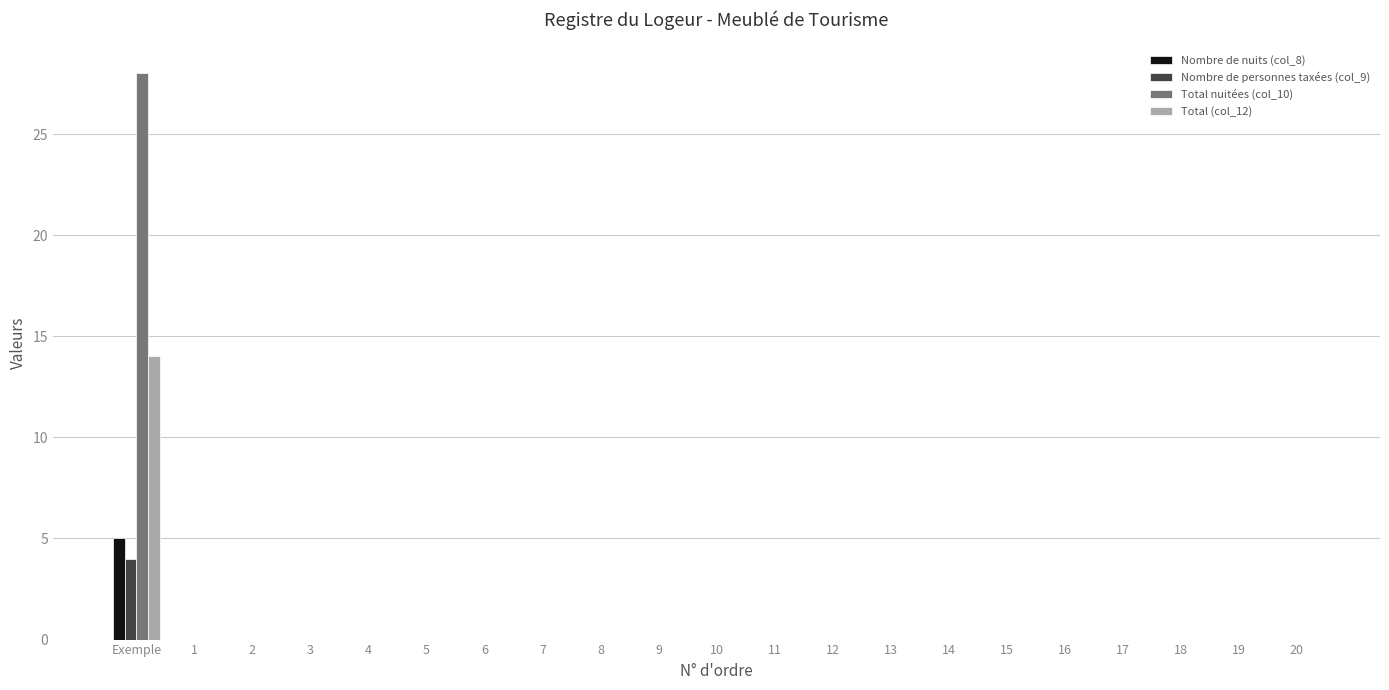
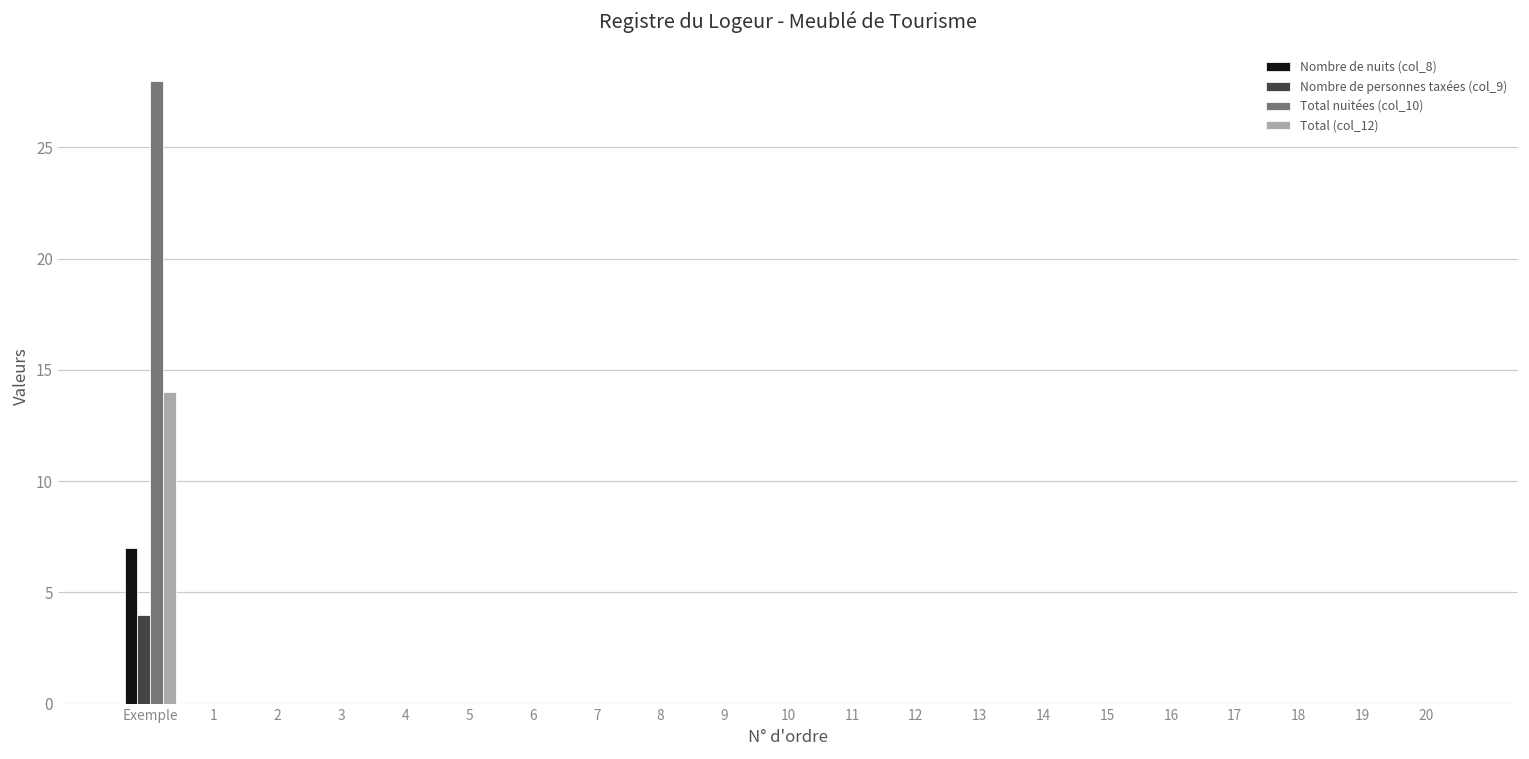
Nombre de nuits (col_8), Exemple: 5 -> 7
